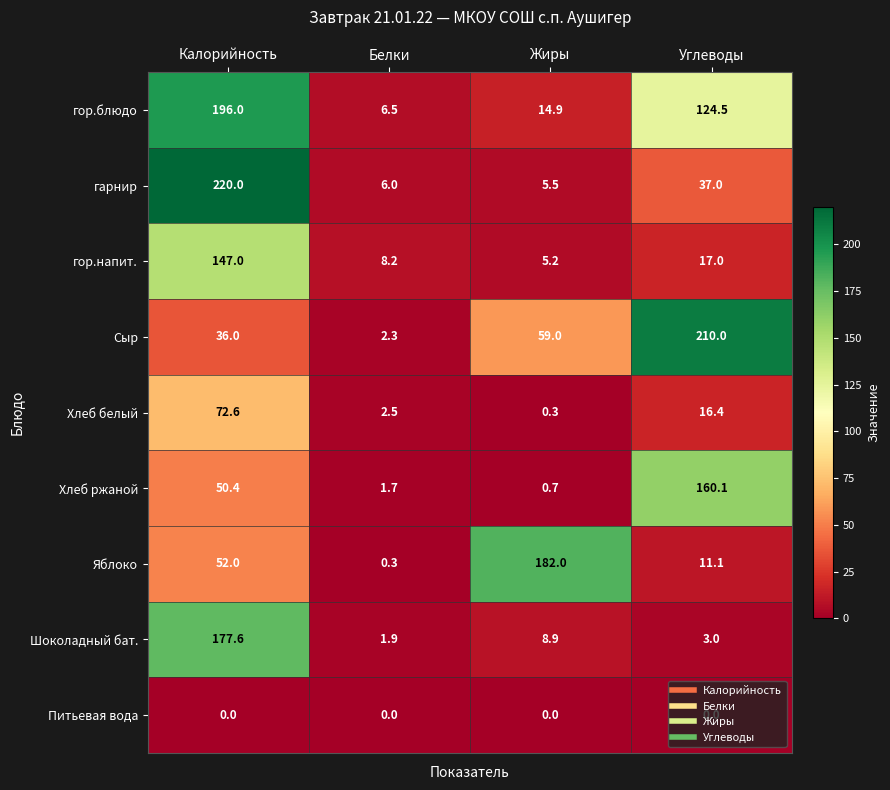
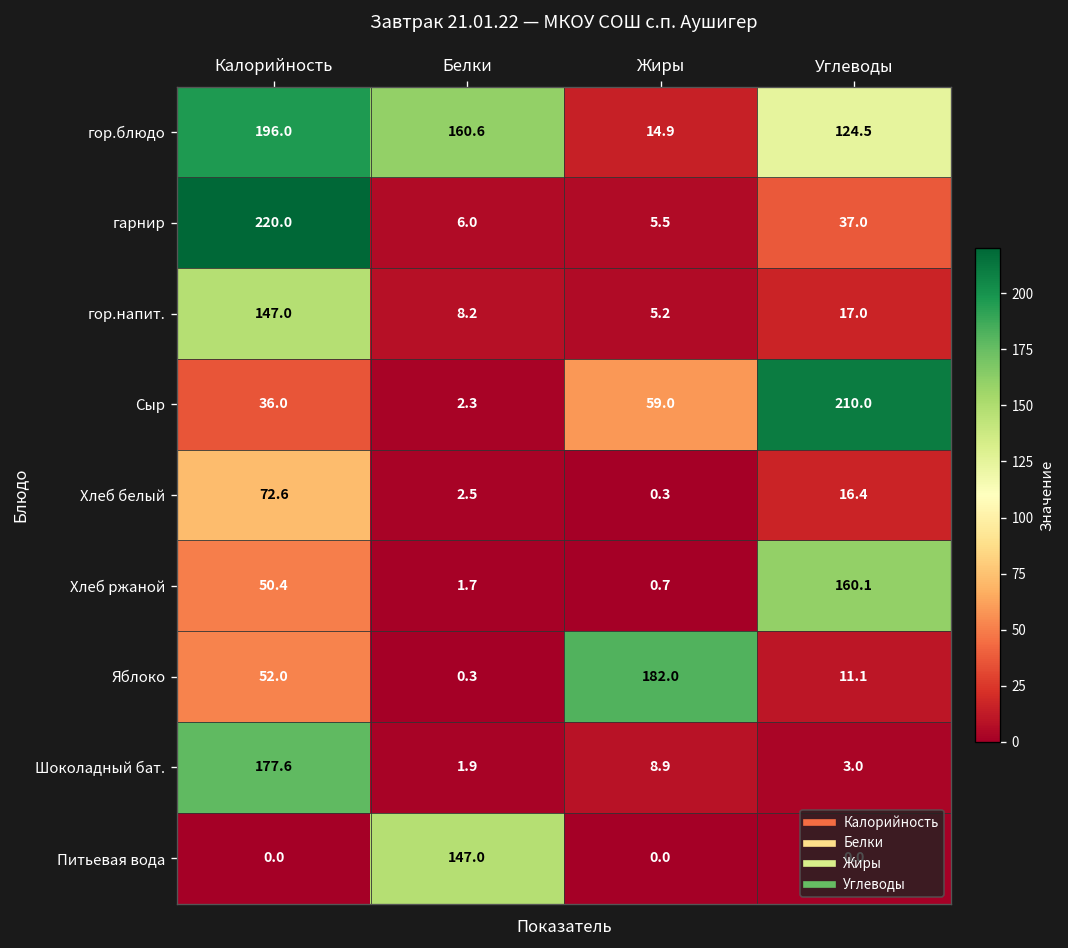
гор.блюдо, Белки: 6.5 -> 160.6
Питьевая вода, Белки: 0.0 -> 147.0
